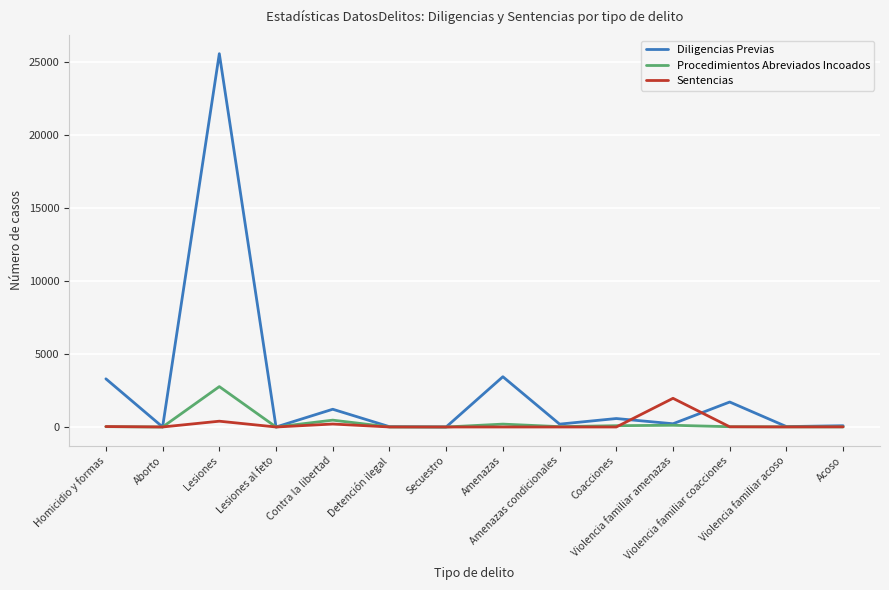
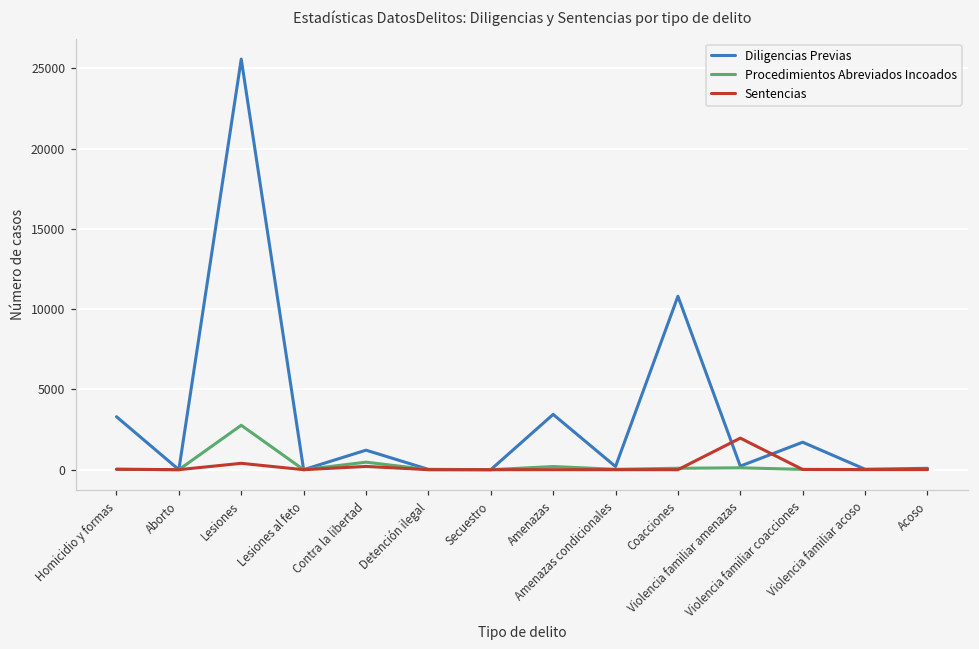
Diligencias Previas, Coacciones: 600 -> 10800
